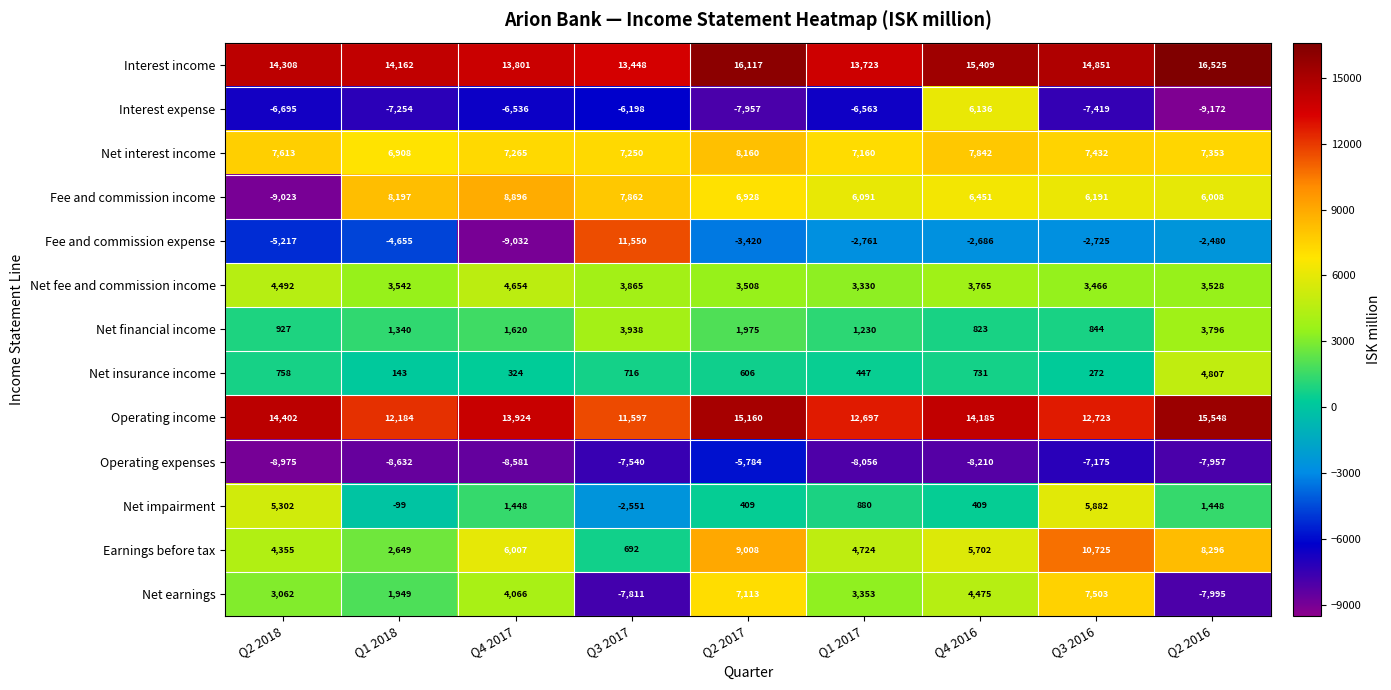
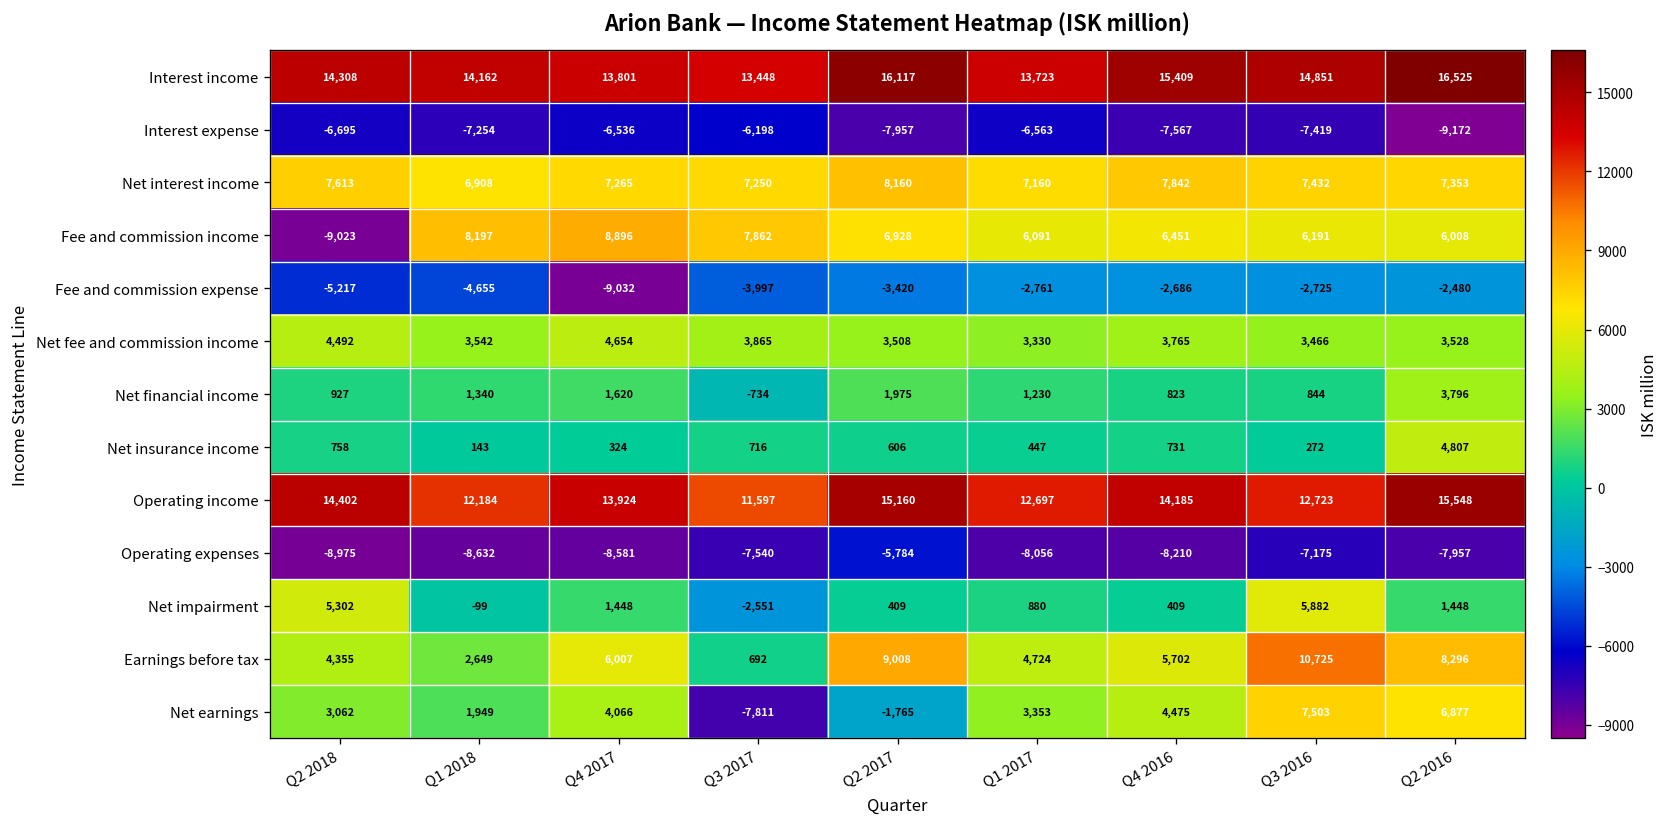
Interest expense, Q4 2016: 6,136 -> -7,567
Fee and commission expense, Q3 2017: 11,550 -> -3,997
Net financial income, Q3 2017: 3,938 -> -734
Net earnings, Q2 2017: 7,113 -> -1,765
Net earnings, Q2 2016: -7,995 -> 6,877
